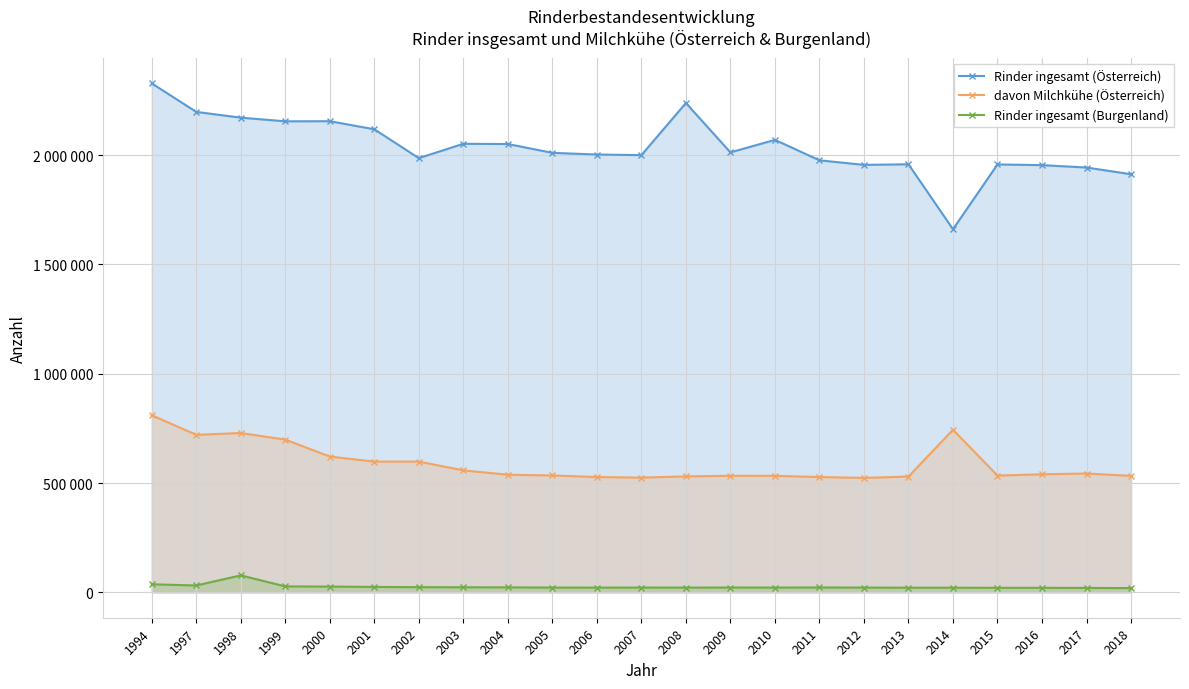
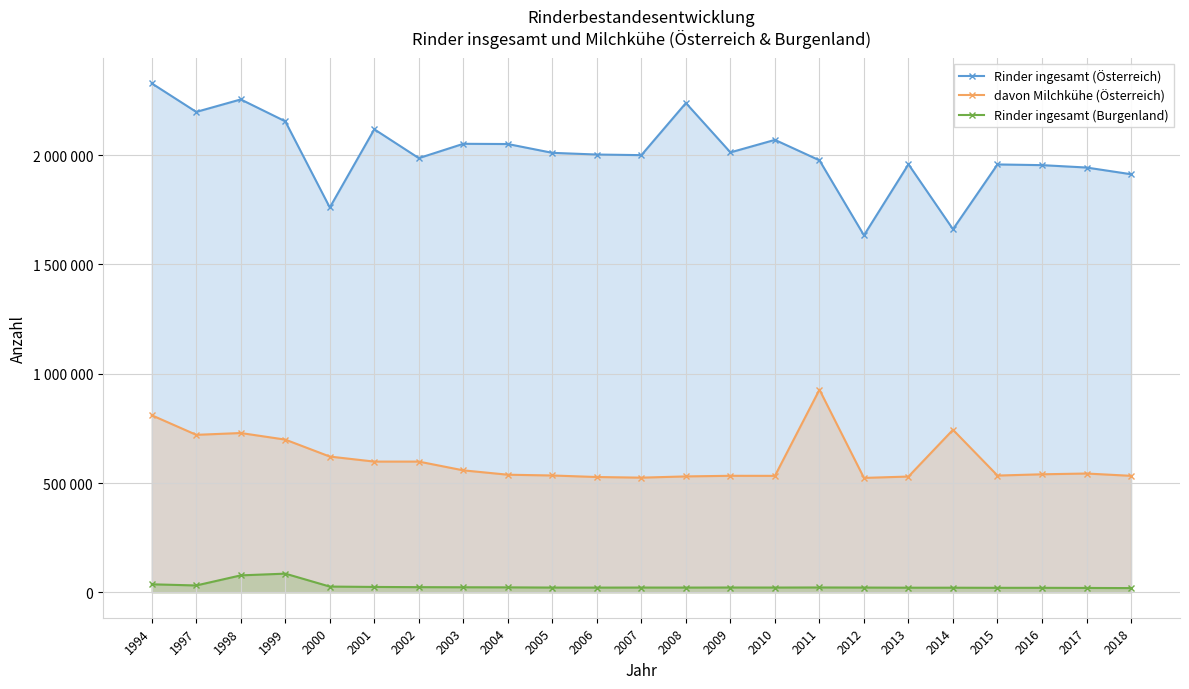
Rinder ingesamt (Österreich), 1998: 2170000 -> 2260000
Rinder ingesamt (Burgenland), 1999: 30000 -> 90000
Rinder ingesamt (Österreich), 2000: 2160000 -> 1760000
davon Milchkühe (Österreich), 2011: 530000 -> 930000
Rinder ingesamt (Österreich), 2012: 1960000 -> 1630000
